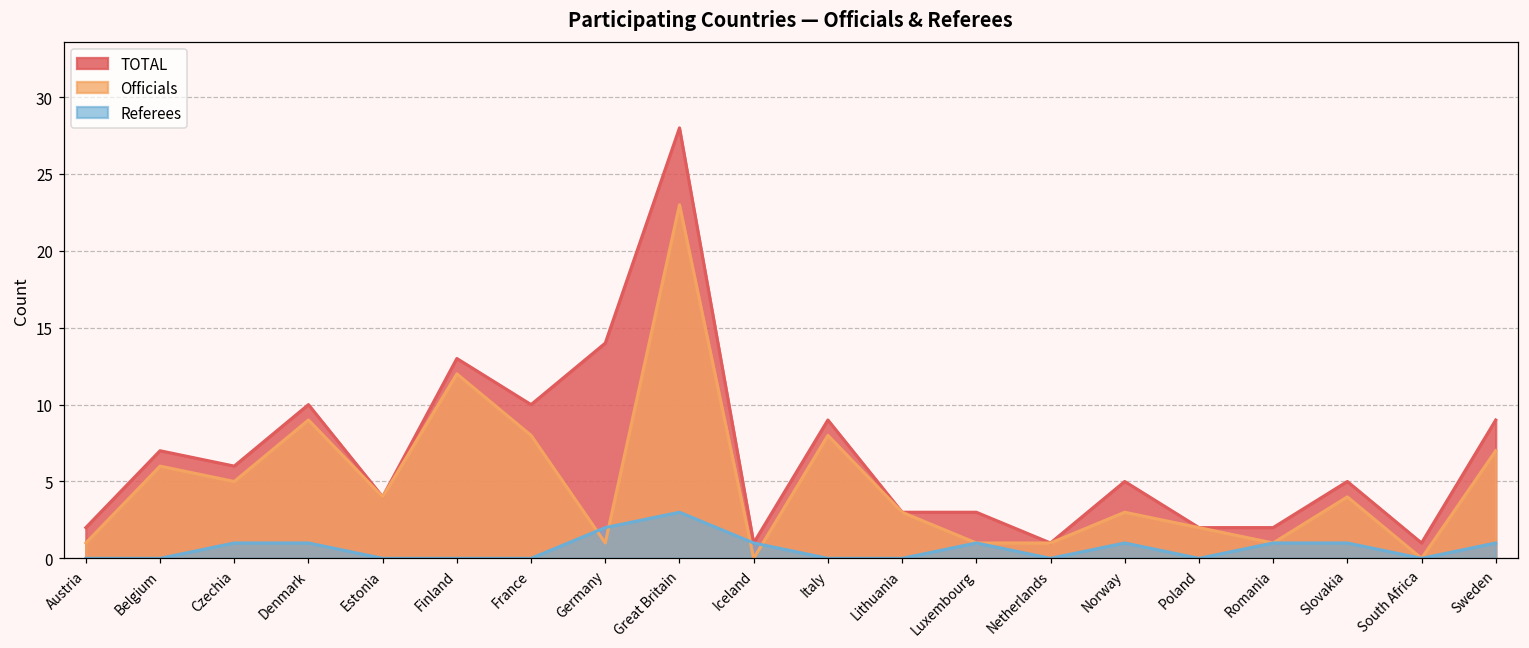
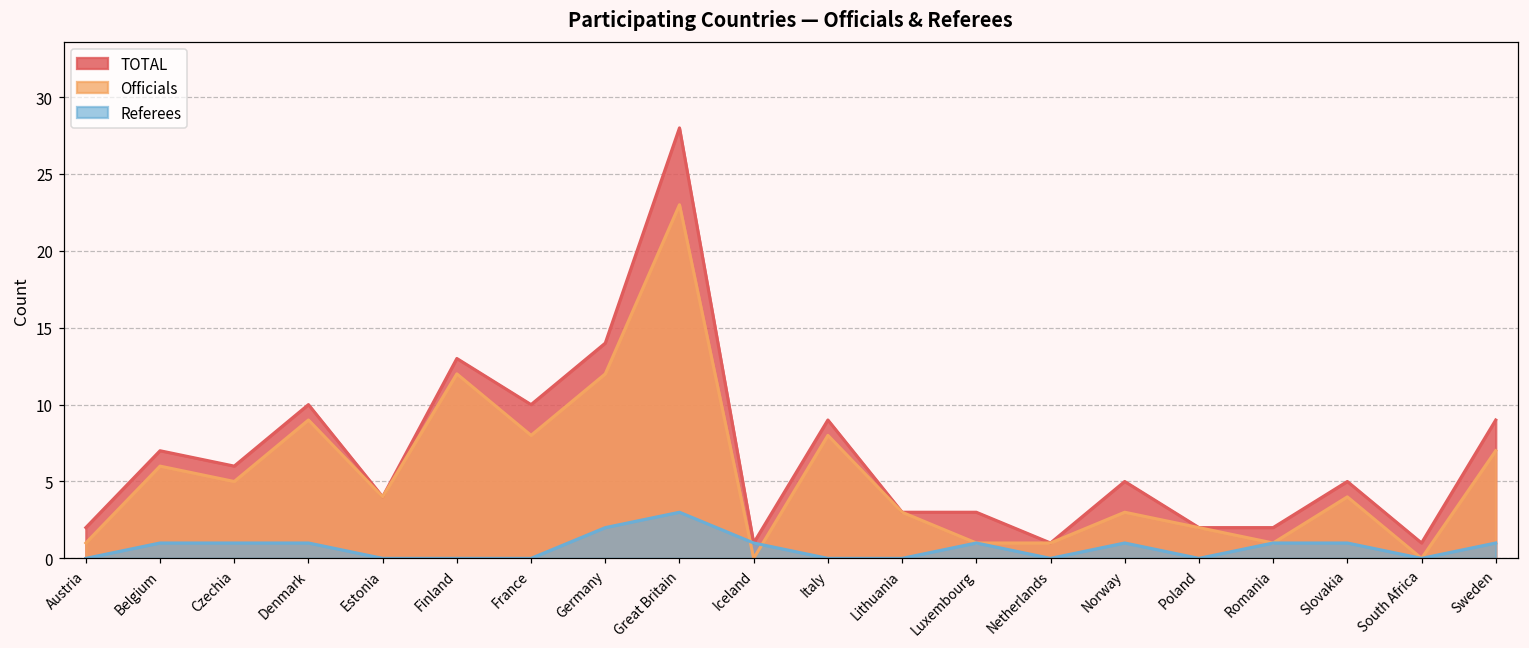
Referees, Belgium: 0 -> 1
Officials, Germany: 1 -> 12
